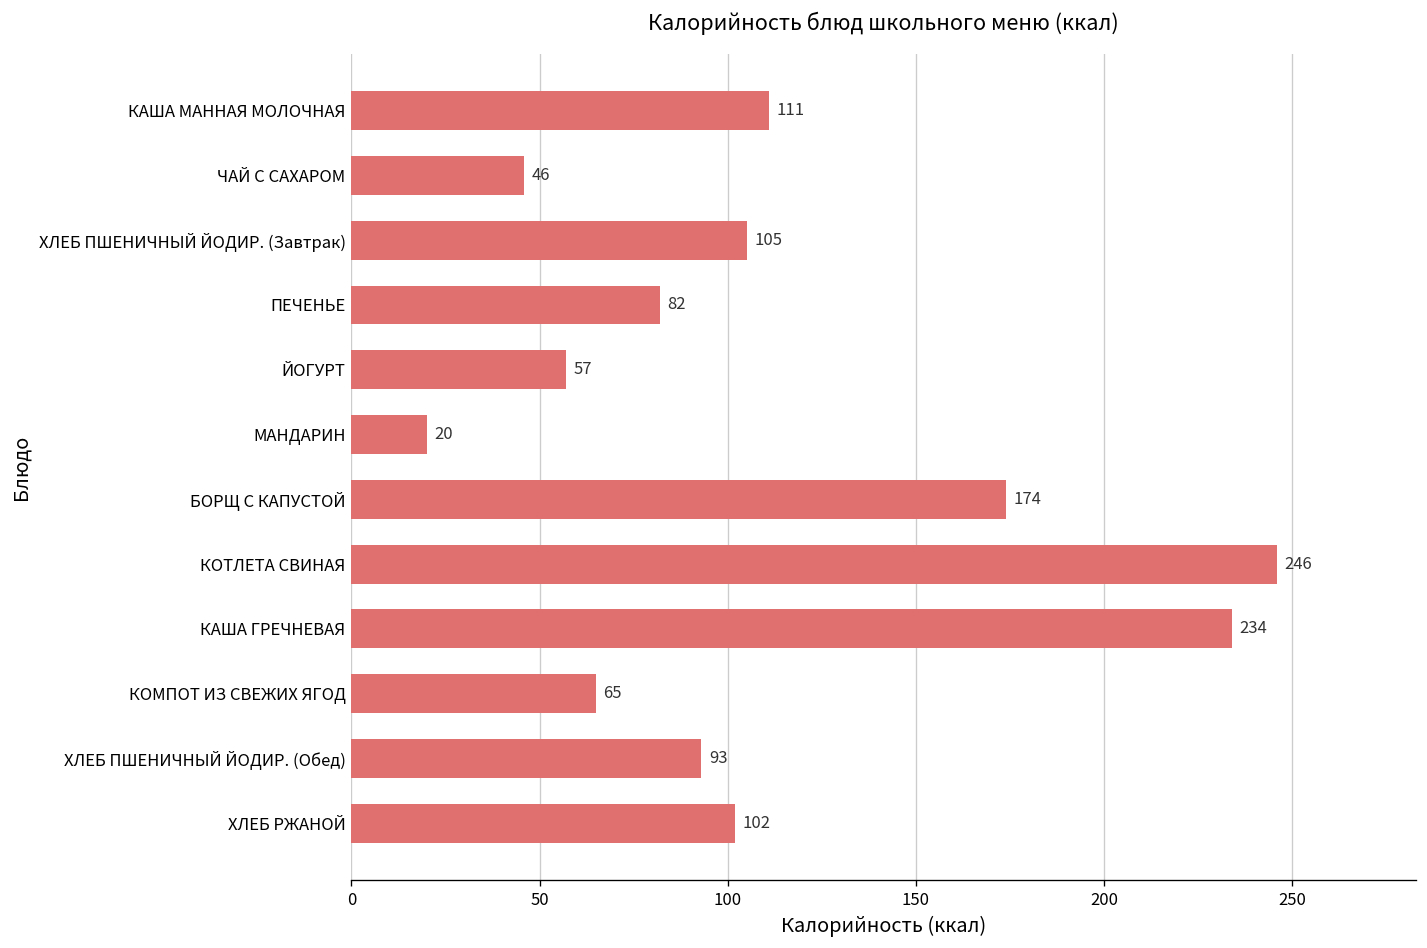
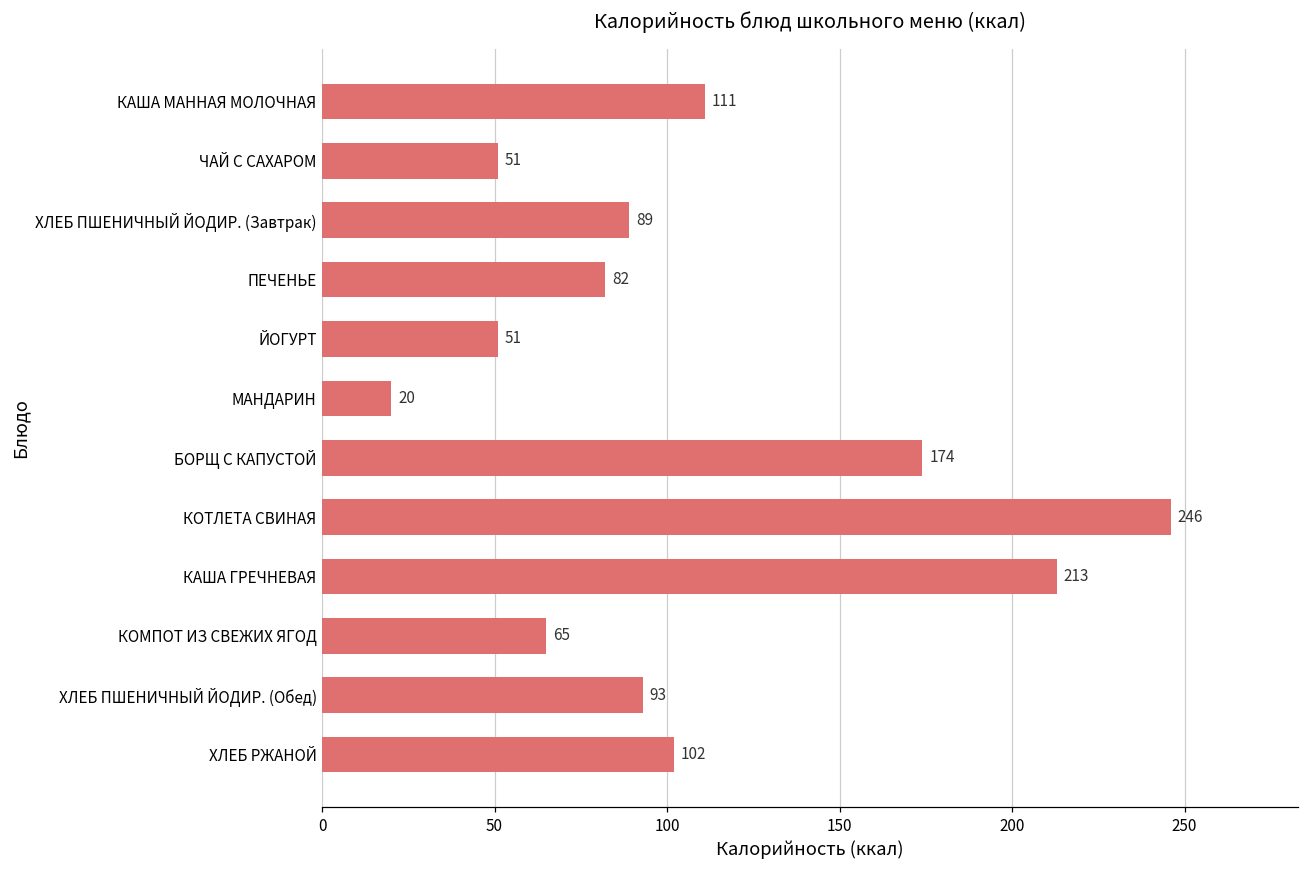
ЧАЙ С САХАРОМ: 46 -> 51
ХЛЕБ ПШЕНИЧНЫЙ ЙОДИР. (Завтрак): 105 -> 89
ЙОГУРТ: 57 -> 51
КАША ГРЕЧНЕВАЯ: 234 -> 213
